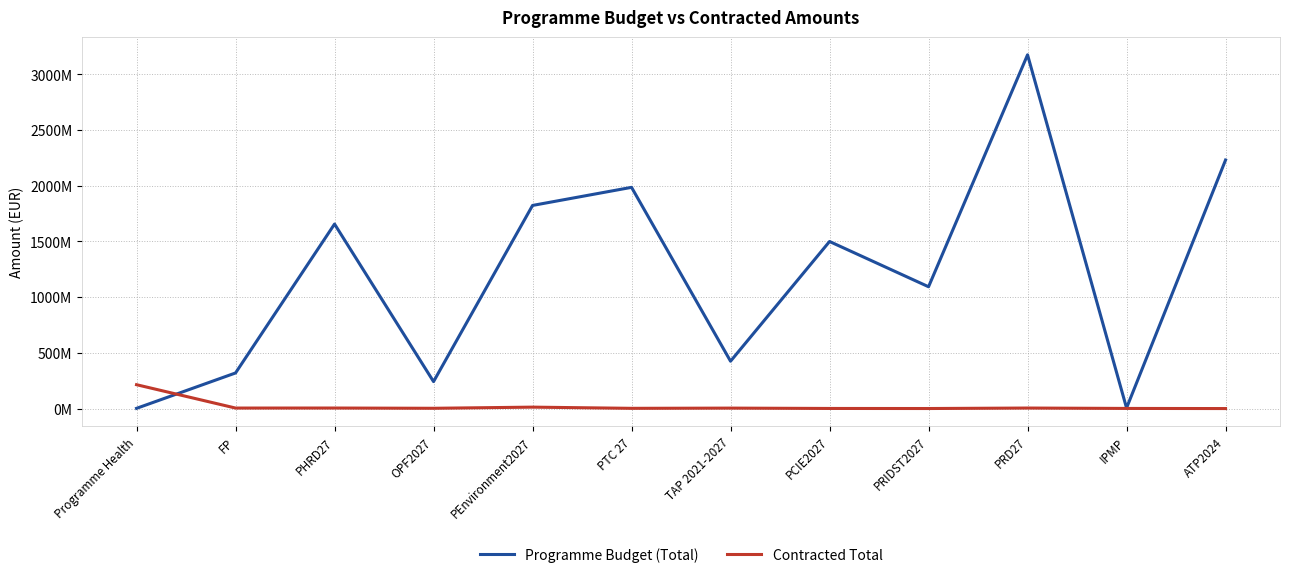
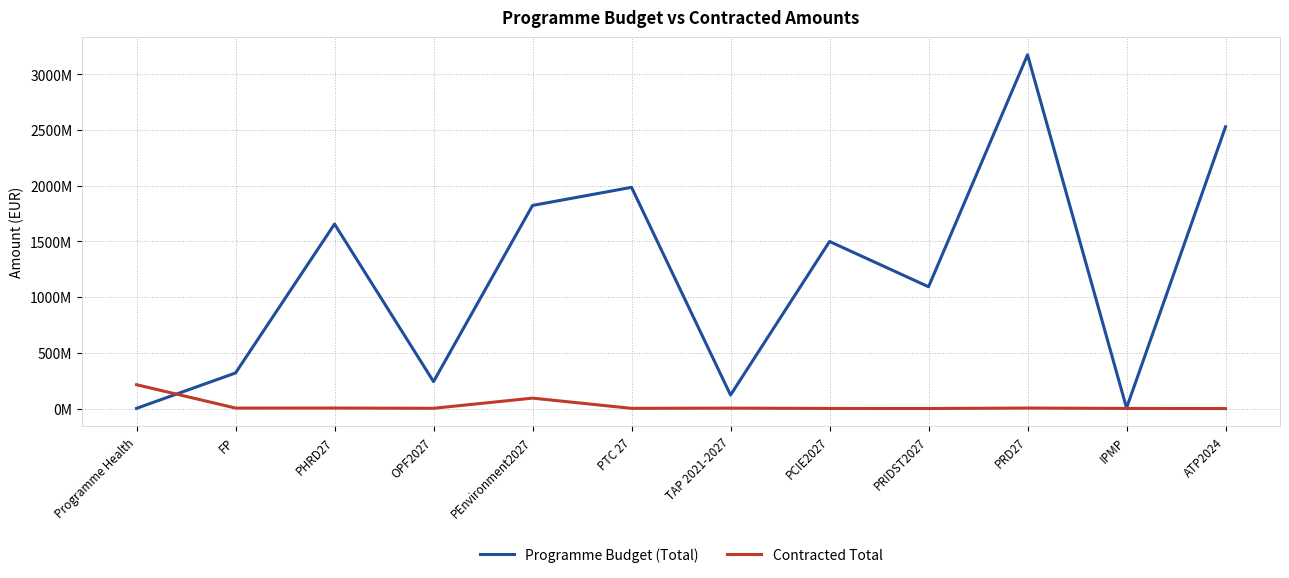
Contracted Total, PEnvironment2027: 10000000 -> 90000000
Programme Budget (Total), TAP 2021-2027: 430000000 -> 120000000
Programme Budget (Total), ATP2024: 2230000000 -> 2530000000
